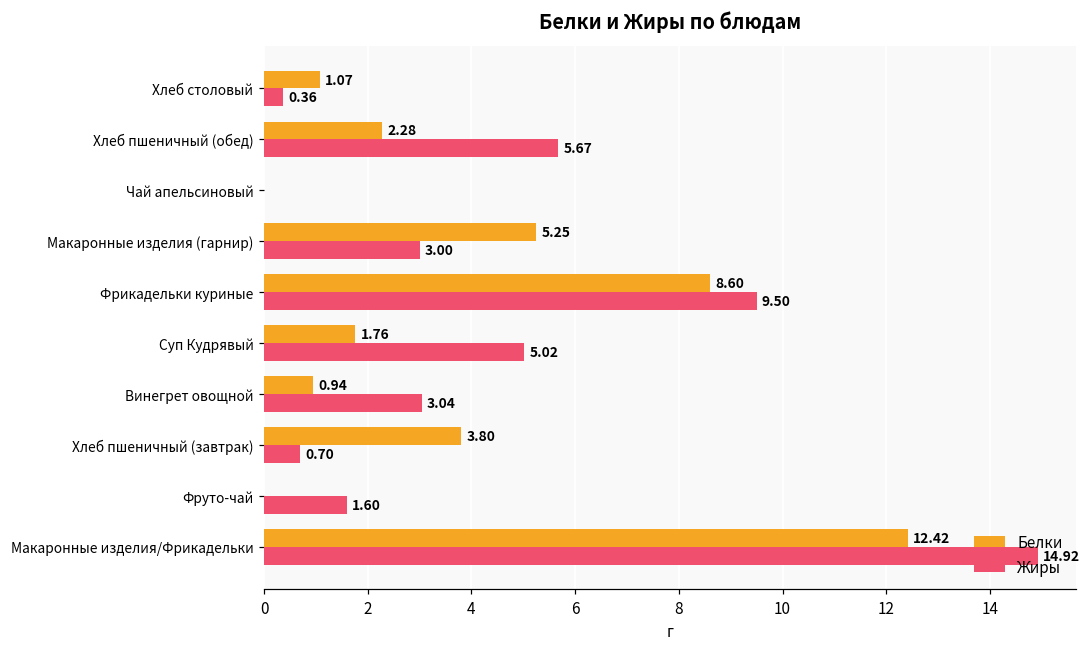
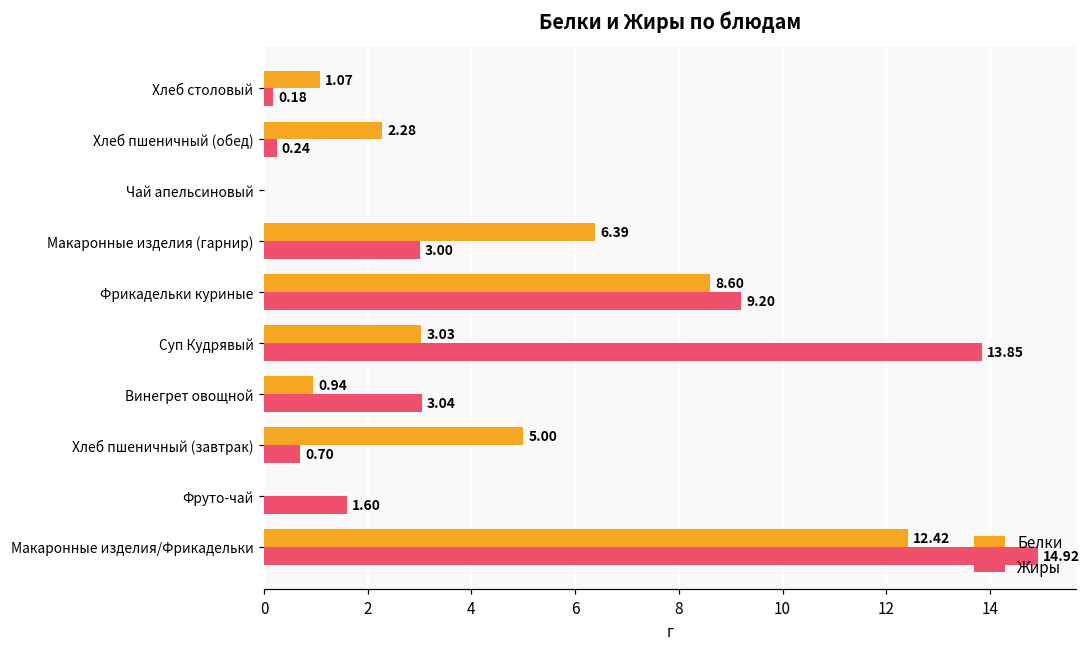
Жиры, Хлеб столовый: 0.36 -> 0.18
Жиры, Хлеб пшеничный (обед): 5.67 -> 0.24
Белки, Макаронные изделия (гарнир): 5.25 -> 6.39
Жиры, Фрикадельки куриные: 9.50 -> 9.20
Белки, Суп Кудрявый: 1.76 -> 3.03
Жиры, Суп Кудрявый: 5.02 -> 13.85
Белки, Хлеб пшеничный (завтрак): 3.80 -> 5.00
